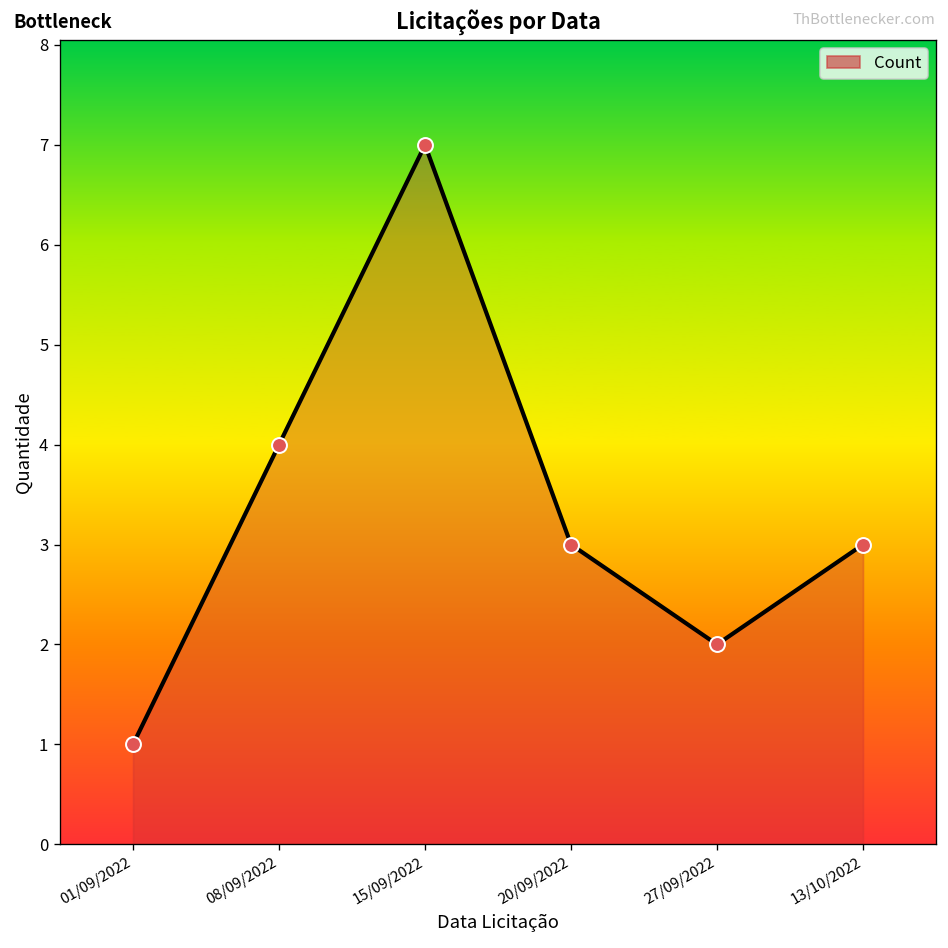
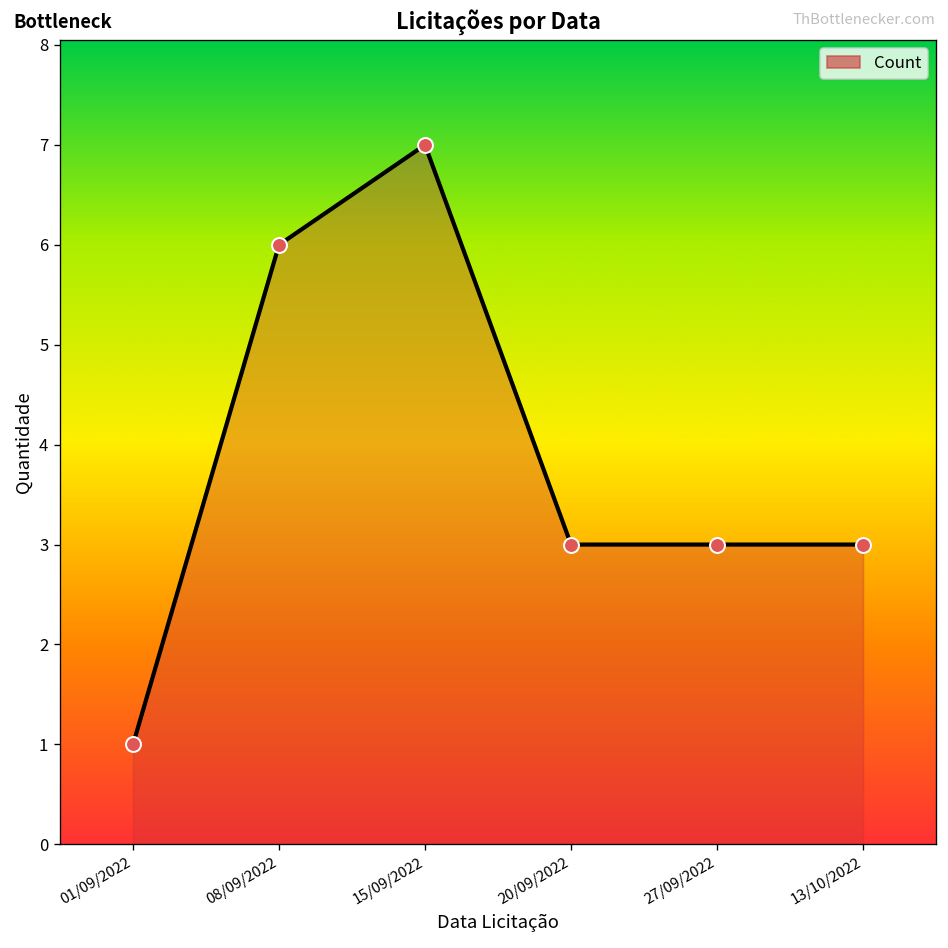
08/09/2022: 4 -> 6
27/09/2022: 2 -> 3
